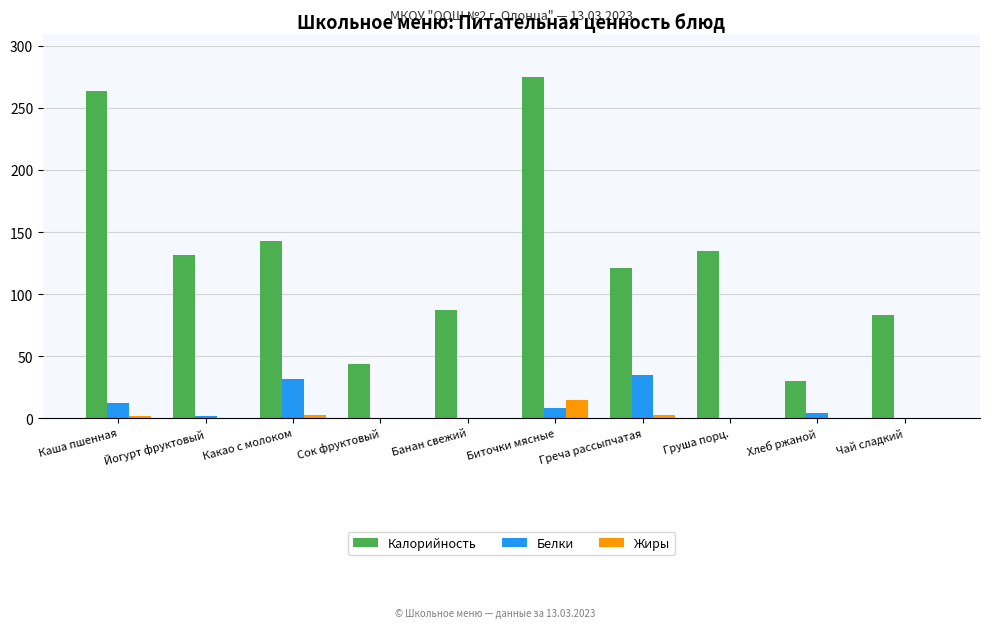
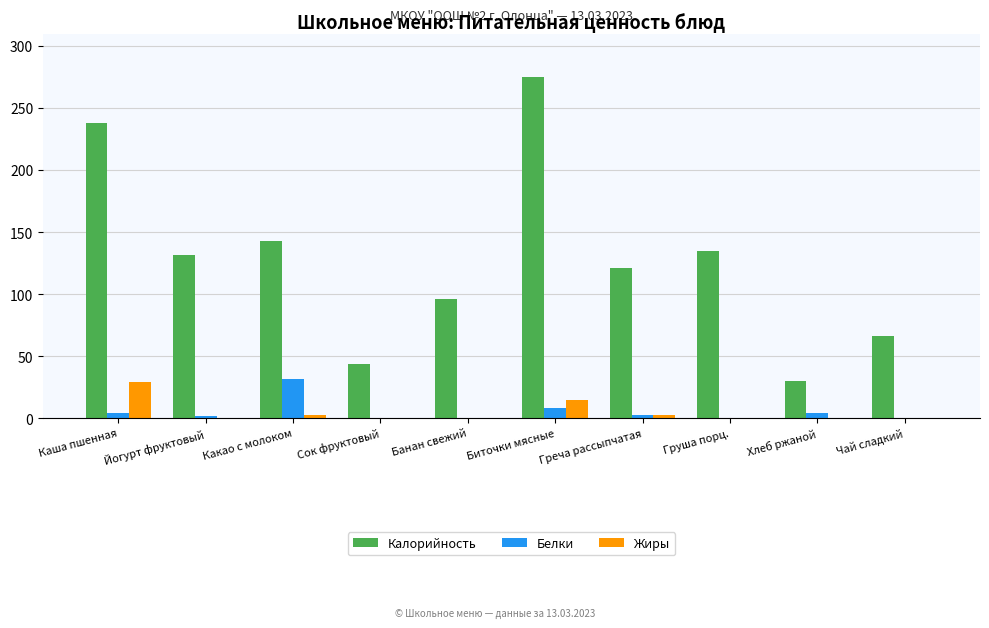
Калорийность, Каша пшенная: 264 -> 238
Белки, Каша пшенная: 12 -> 4
Жиры, Каша пшенная: 2 -> 29
Калорийность, Банан свежий: 87 -> 96
Белки, Греча рассыпчатая: 35 -> 3
Калорийность, Чай сладкий: 83 -> 66
